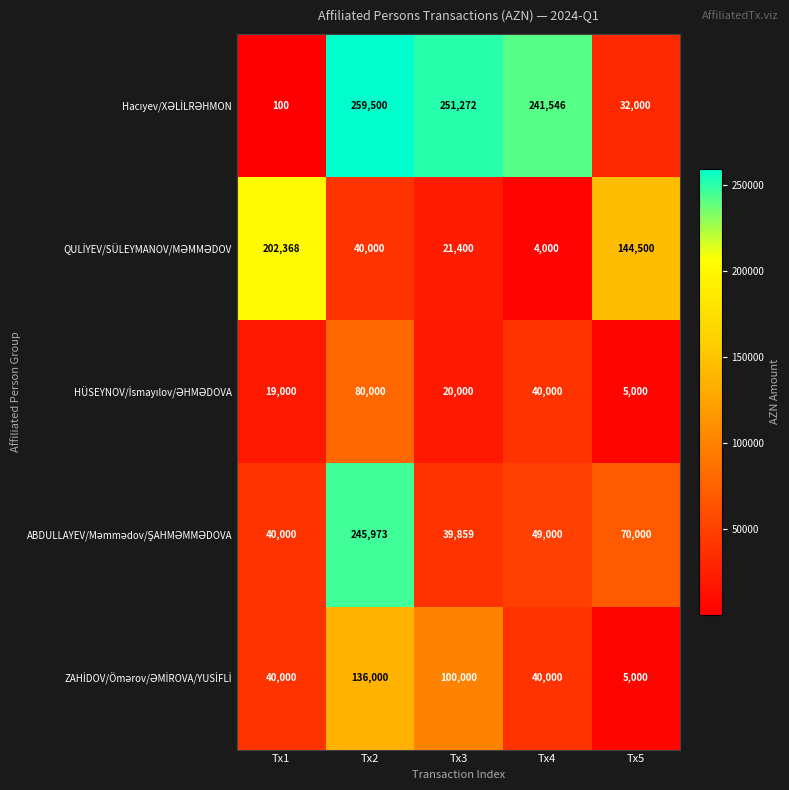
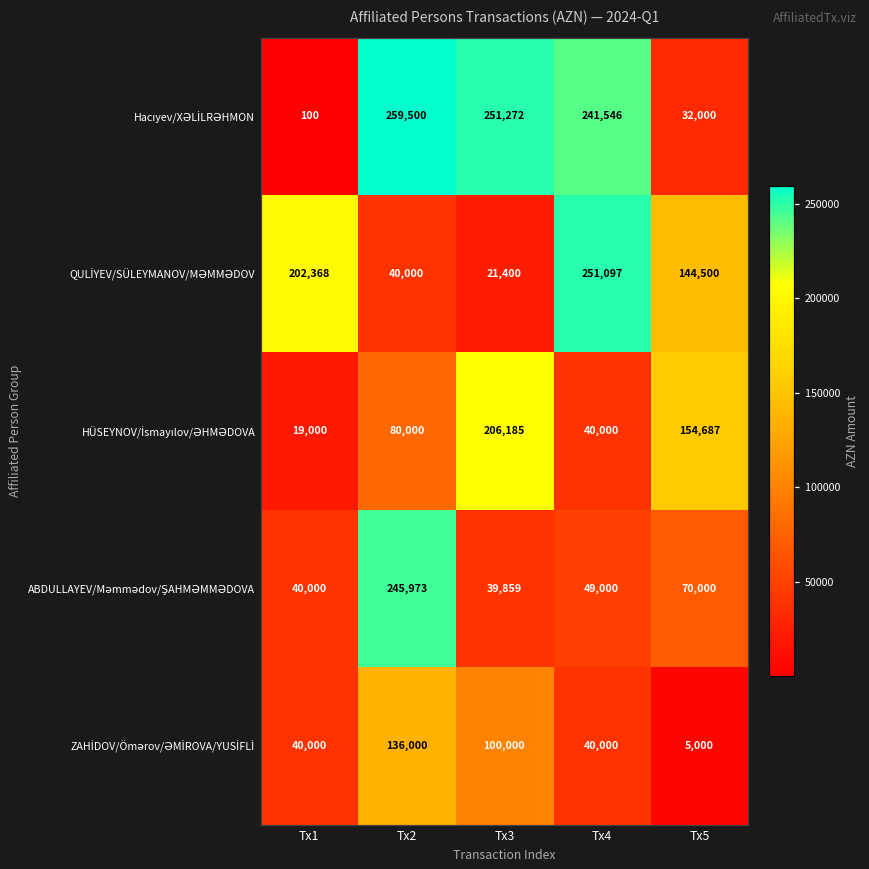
QULİYEV/SÜLEYMANOV/MƏMMƏDOV, Tx4: 4,000 -> 251,097
HÜSEYNOV/İsmayılov/ƏHMƏDOVA, Tx3: 20,000 -> 206,185
HÜSEYNOV/İsmayılov/ƏHMƏDOVA, Tx5: 5,000 -> 154,687
